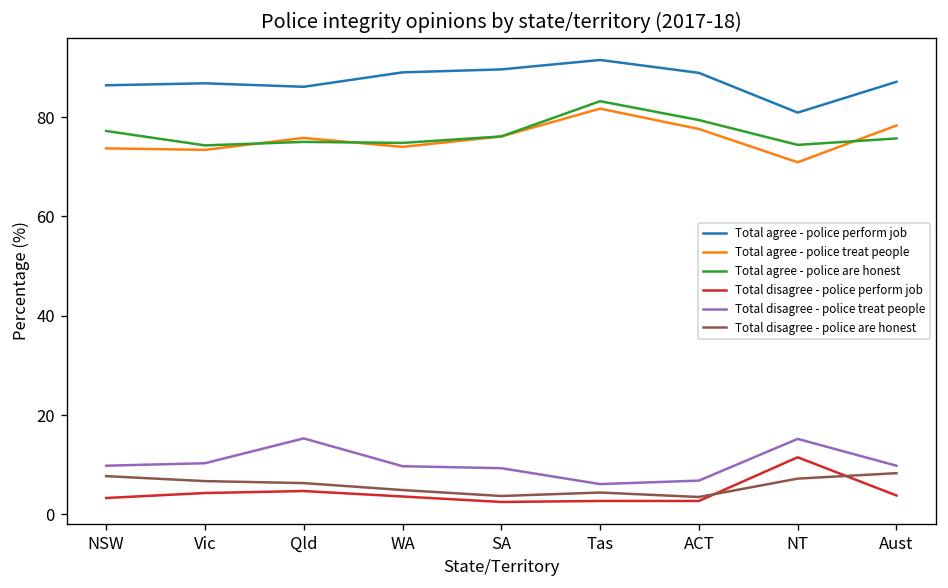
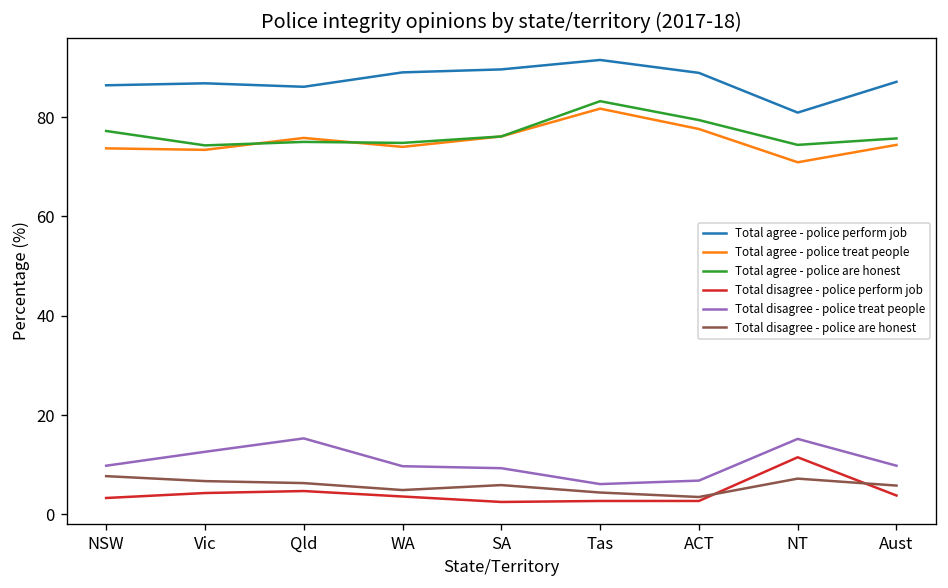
Total disagree - police treat people, Vic: 10 -> 13
Total disagree - police are honest, SA: 4 -> 6
Total agree - police treat people, Aust: 78 -> 74
Total disagree - police are honest, Aust: 8 -> 6
